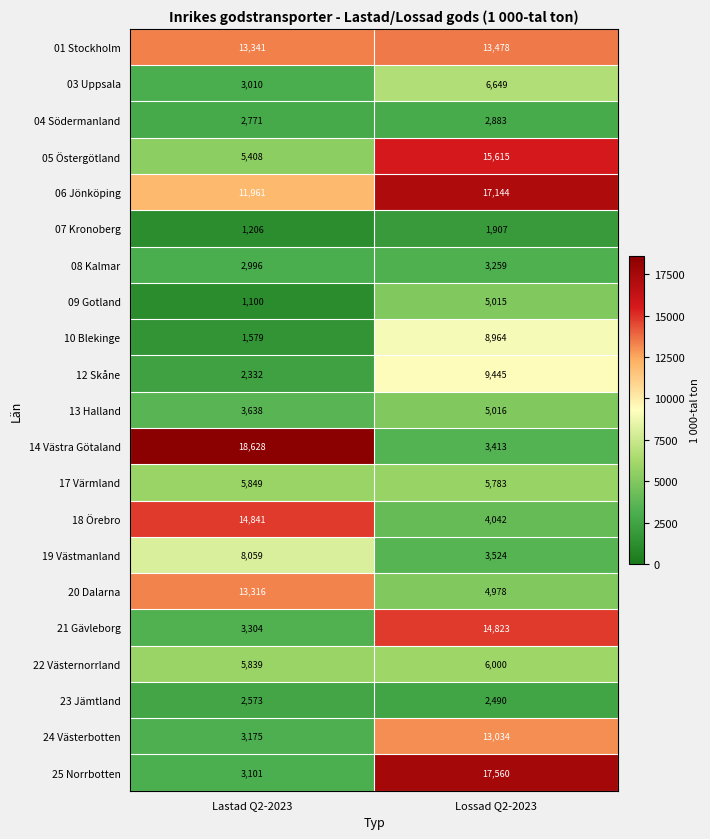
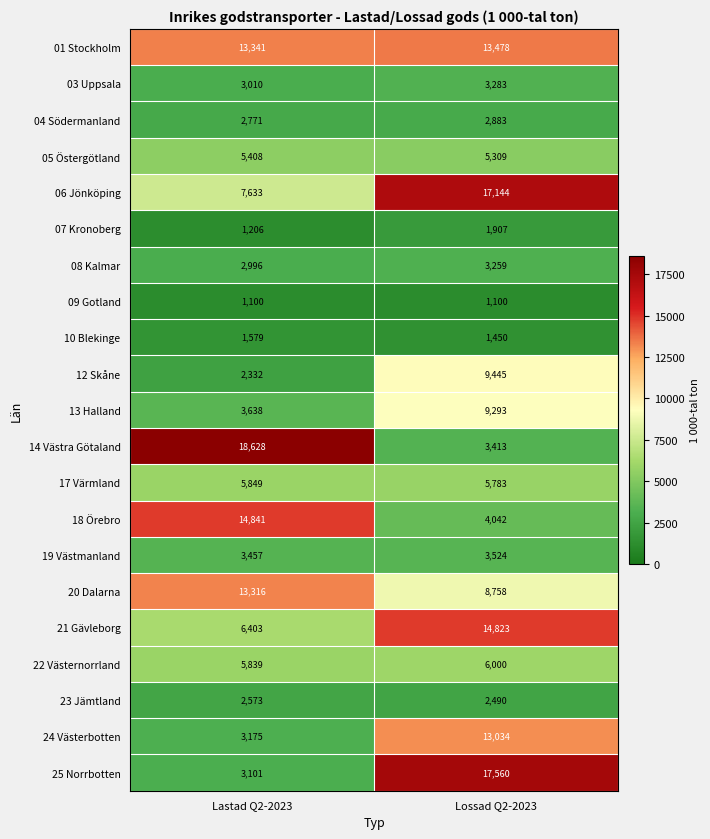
03 Uppsala, Lossad Q2-2023: 6,649 -> 3,283
05 Östergötland, Lossad Q2-2023: 15,615 -> 5,309
06 Jönköping, Lastad Q2-2023: 11,961 -> 7,633
09 Gotland, Lossad Q2-2023: 5,015 -> 1,100
10 Blekinge, Lossad Q2-2023: 8,964 -> 1,450
13 Halland, Lossad Q2-2023: 5,016 -> 9,293
19 Västmanland, Lastad Q2-2023: 8,059 -> 3,457
20 Dalarna, Lossad Q2-2023: 4,978 -> 8,758
21 Gävleborg, Lastad Q2-2023: 3,304 -> 6,403
